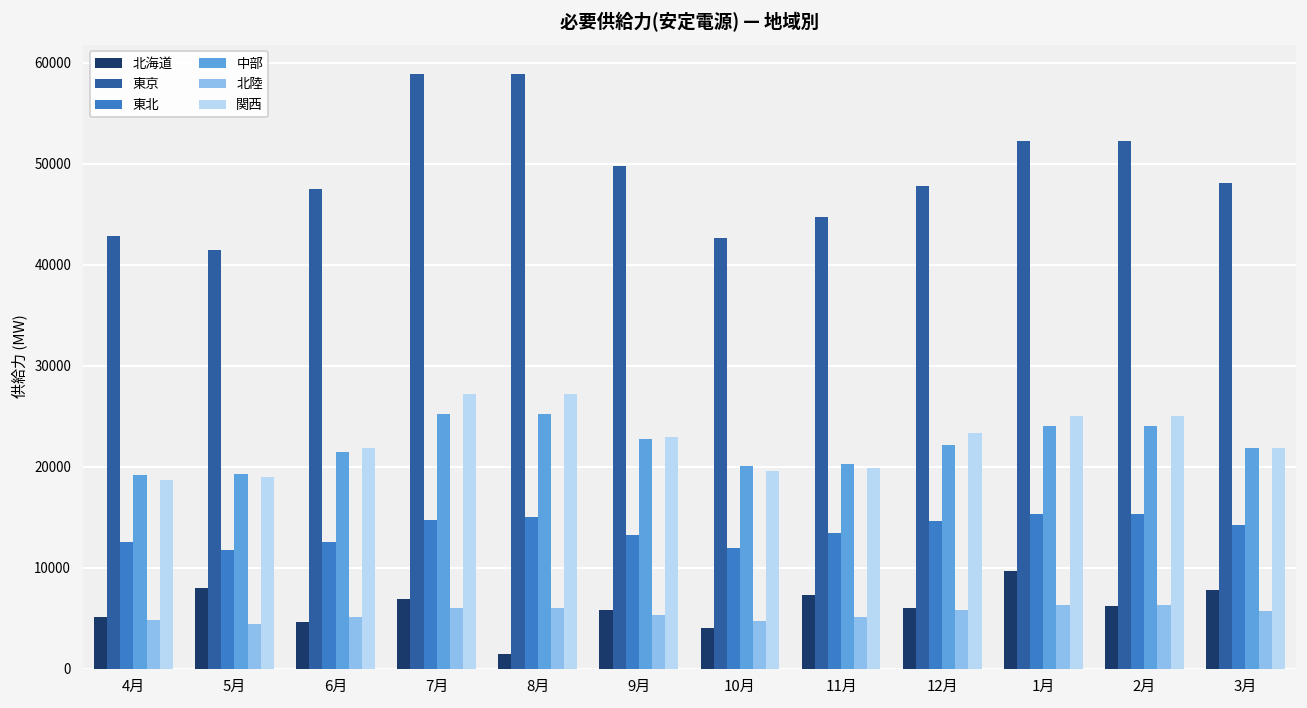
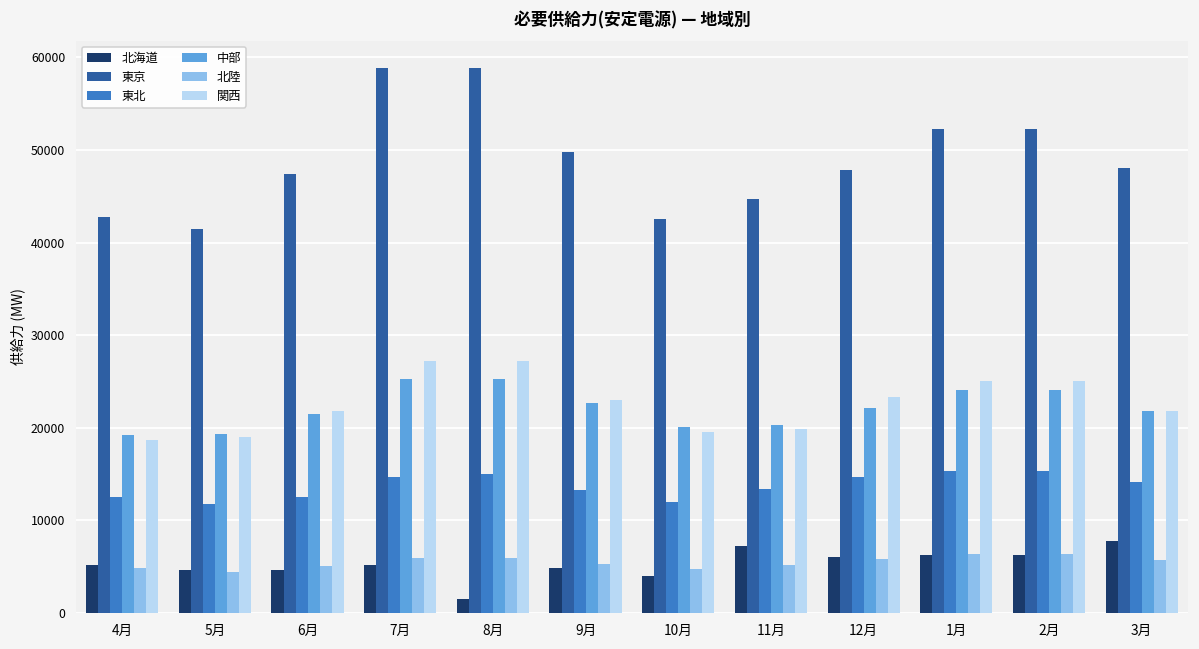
北海道, 5月: 8000 -> 5000
北海道, 7月: 7000 -> 5000
北海道, 9月: 6000 -> 5000
北海道, 1月: 10000 -> 6000
